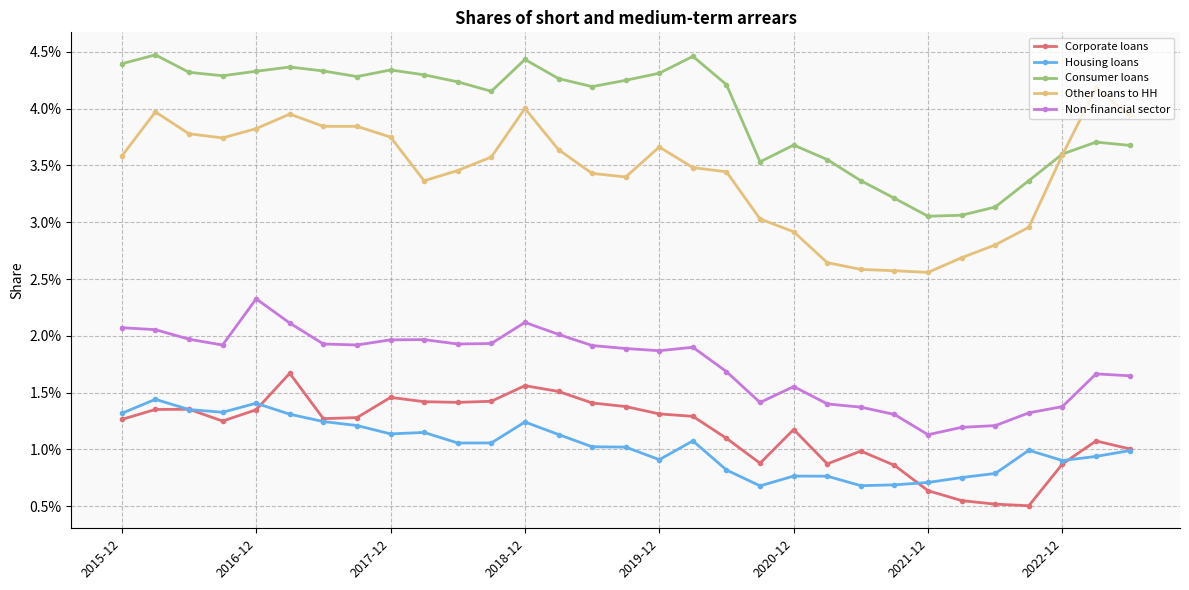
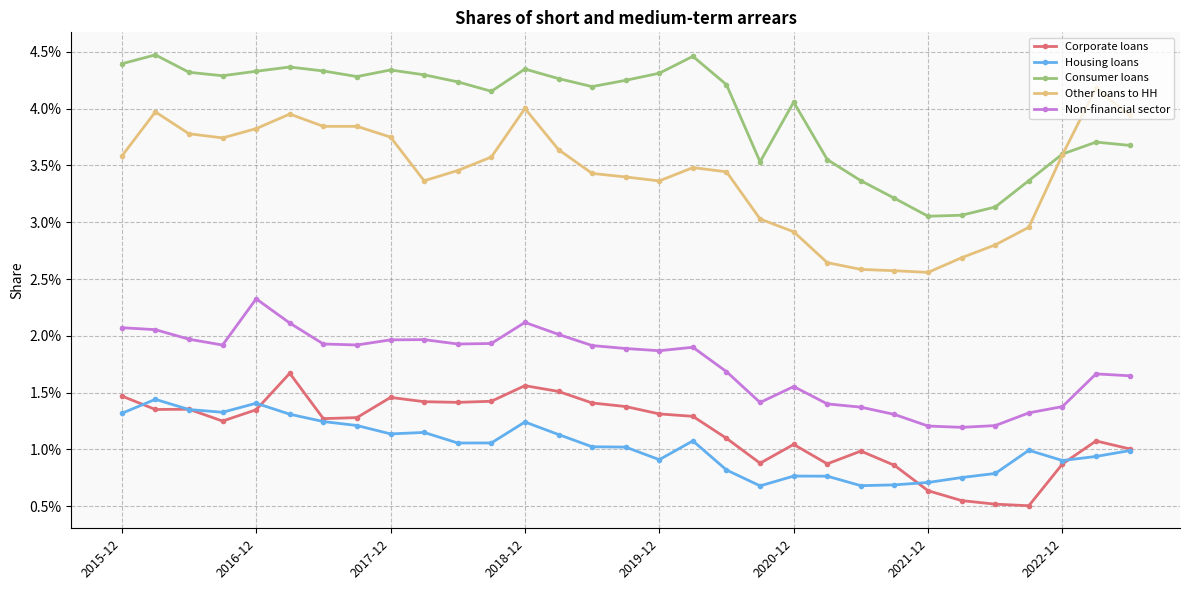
Corporate loans, 2015-12: 1.26% -> 1.47%
Consumer loans, 2018-12: 4.43% -> 4.35%
Other loans to HH, 2019-12: 3.66% -> 3.36%
Corporate loans, 2020-12: 1.18% -> 1.04%
Consumer loans, 2020-12: 3.68% -> 4.06%
Non-financial sector, 2021-12: 1.13% -> 1.21%
